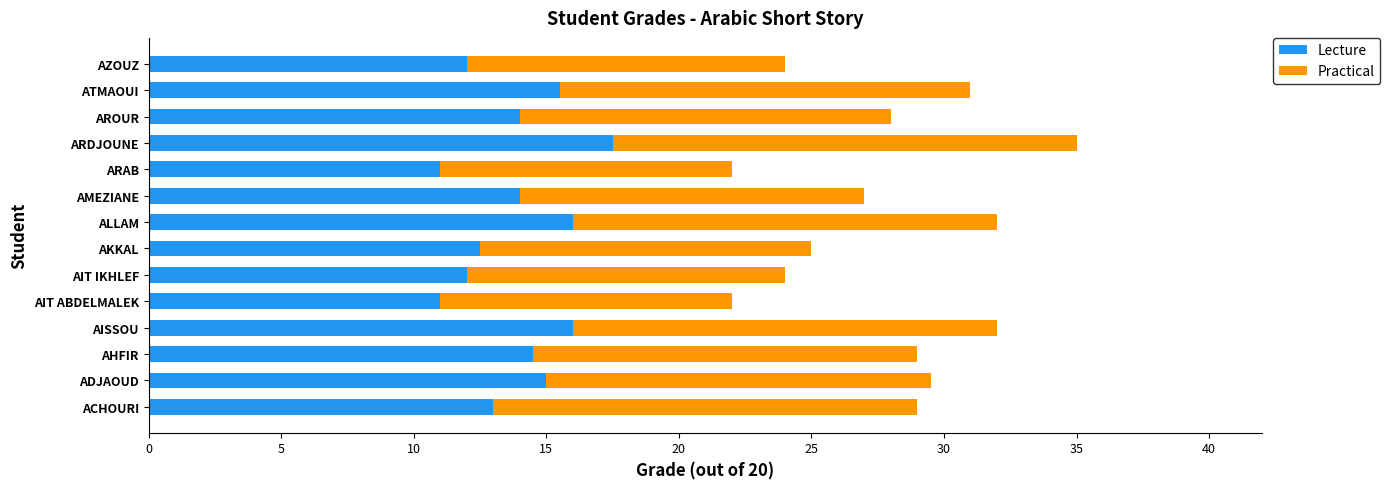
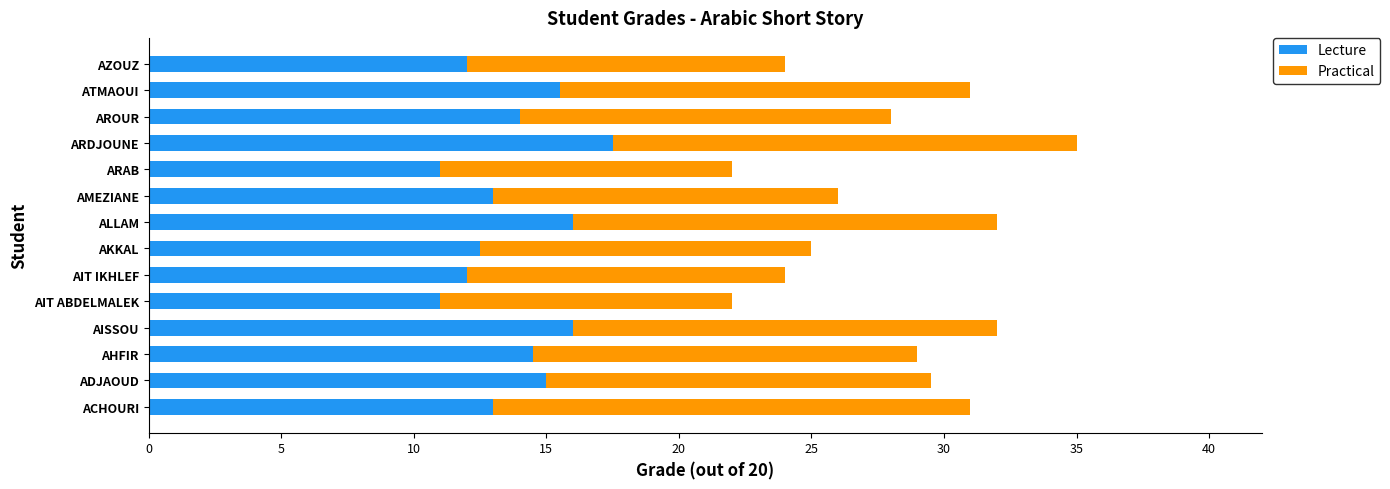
Lecture, AMEZIANE: 14 -> 13
Practical, ACHOURI: 16 -> 18
